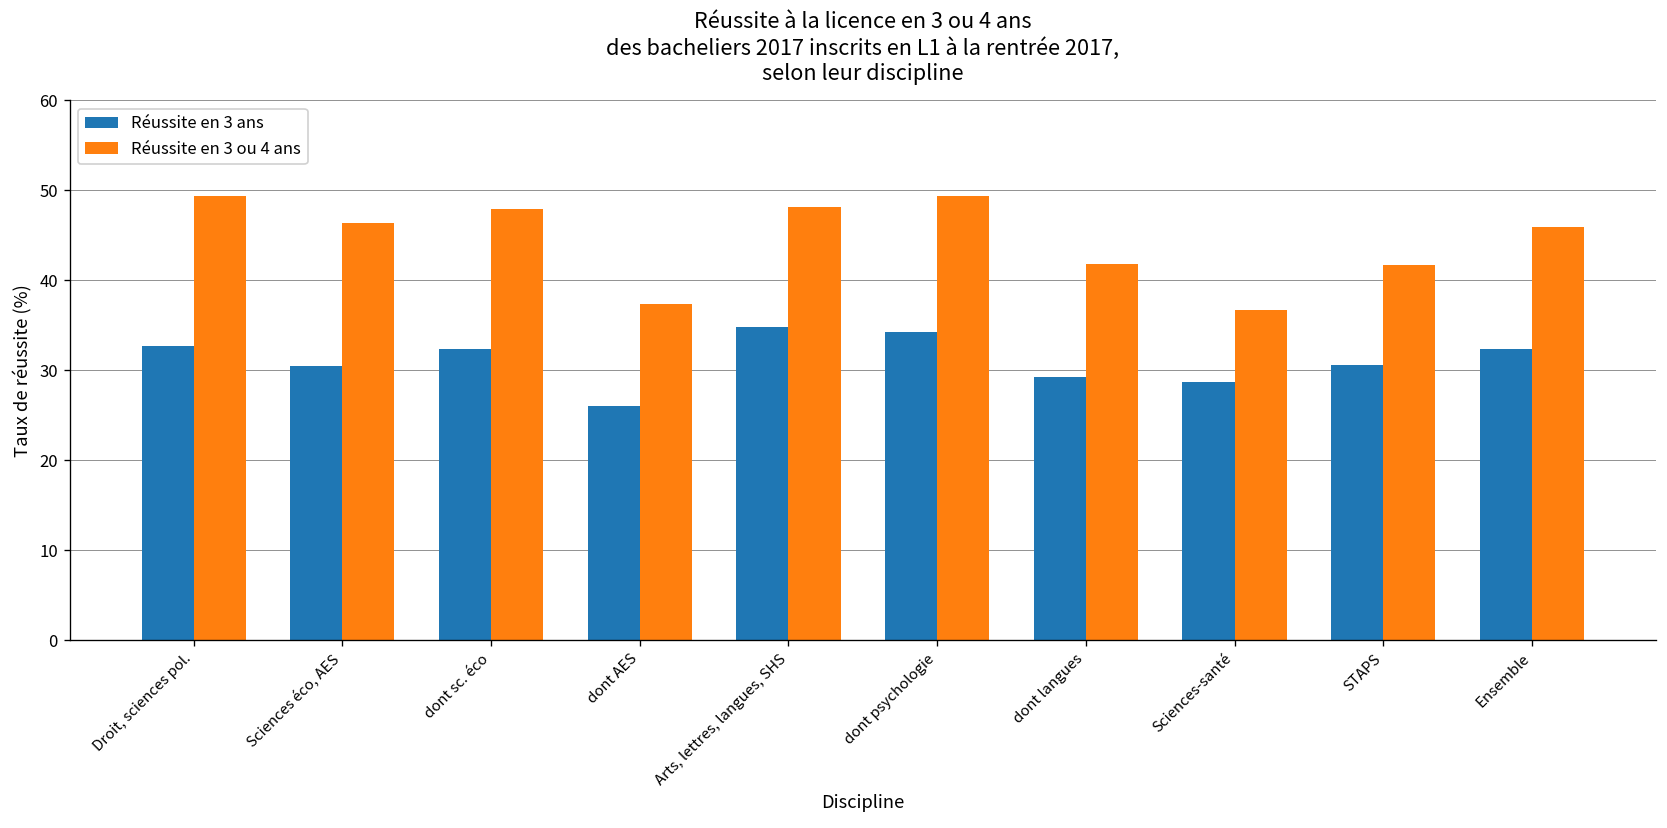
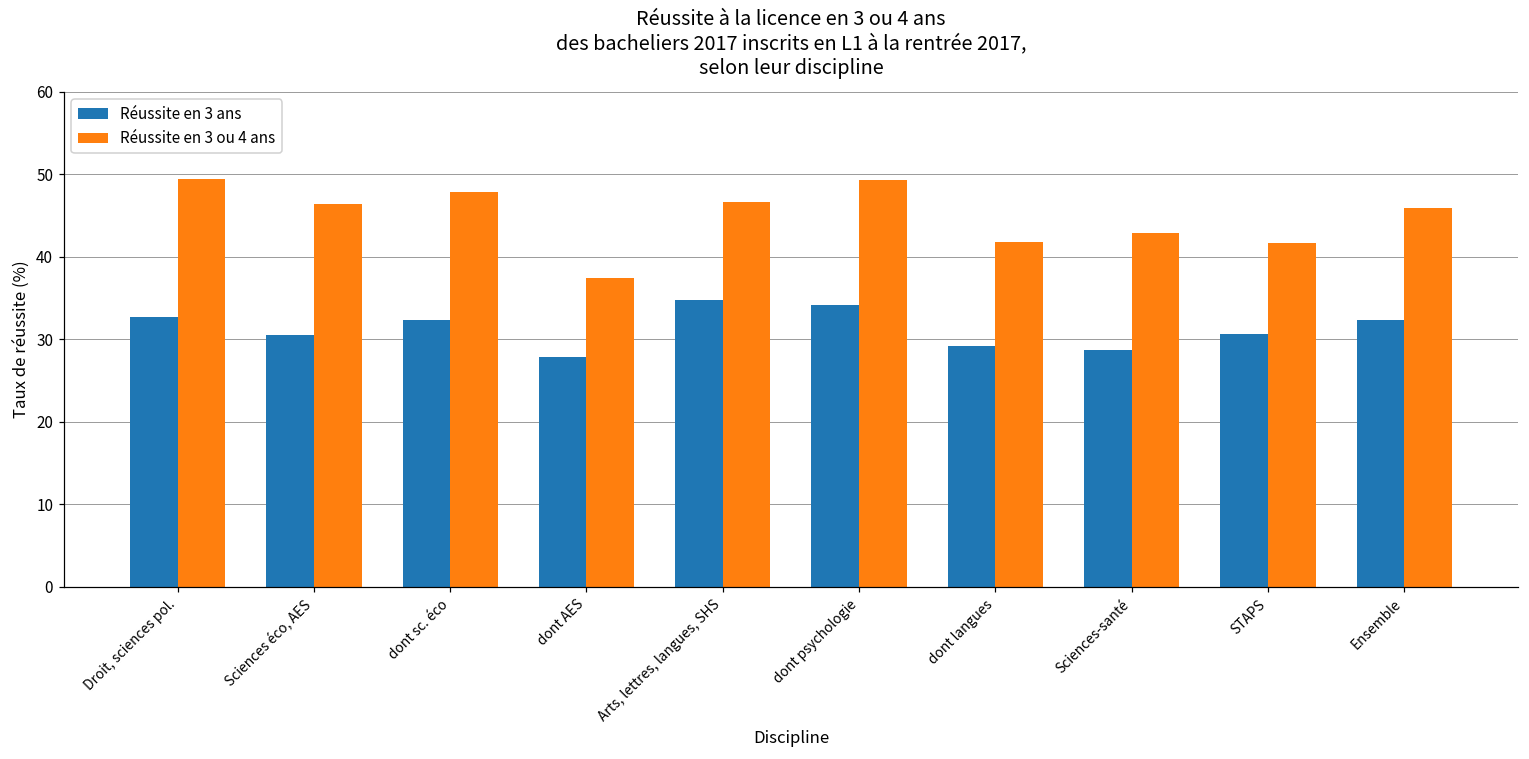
Réussite en 3 ans, dont AES: 26 -> 28
Réussite en 3 ou 4 ans, Arts, lettres, langues, SHS: 48 -> 47
Réussite en 3 ou 4 ans, Sciences-santé: 37 -> 43
